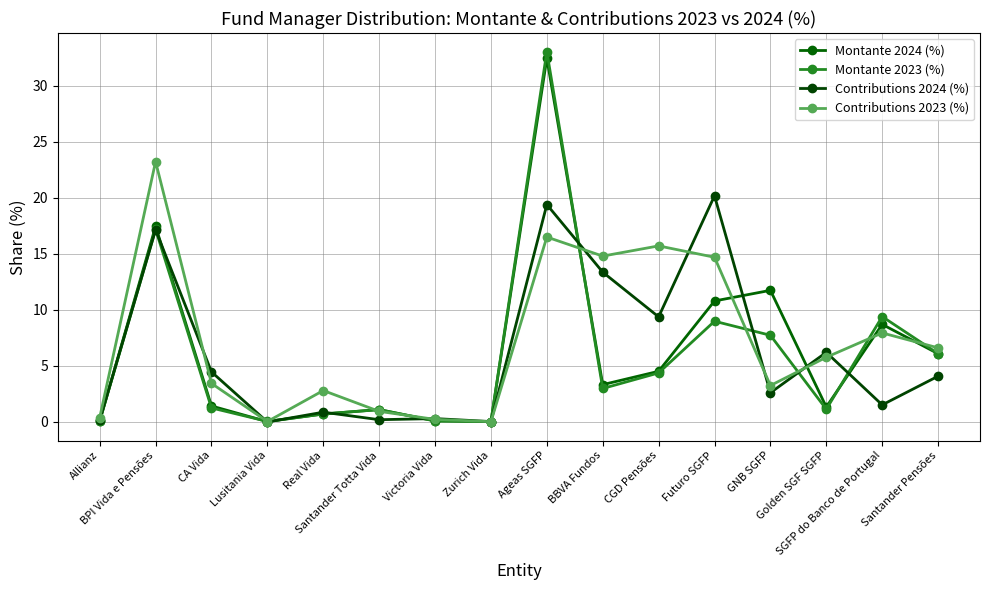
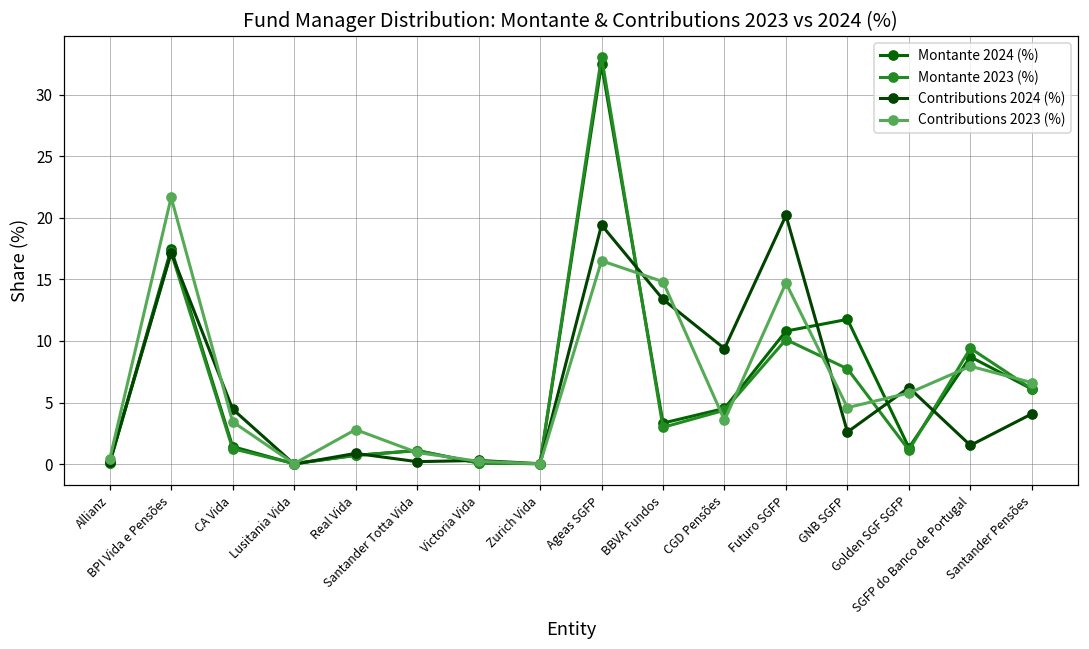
Contributions 2023 (%), BPI Vida e Pensões: 23.2 -> 21.7
Contributions 2023 (%), CGD Pensões: 15.7 -> 3.6
Montante 2023 (%), Futuro SGFP: 9.0 -> 10.1
Contributions 2023 (%), GNB SGFP: 3.3 -> 4.6
